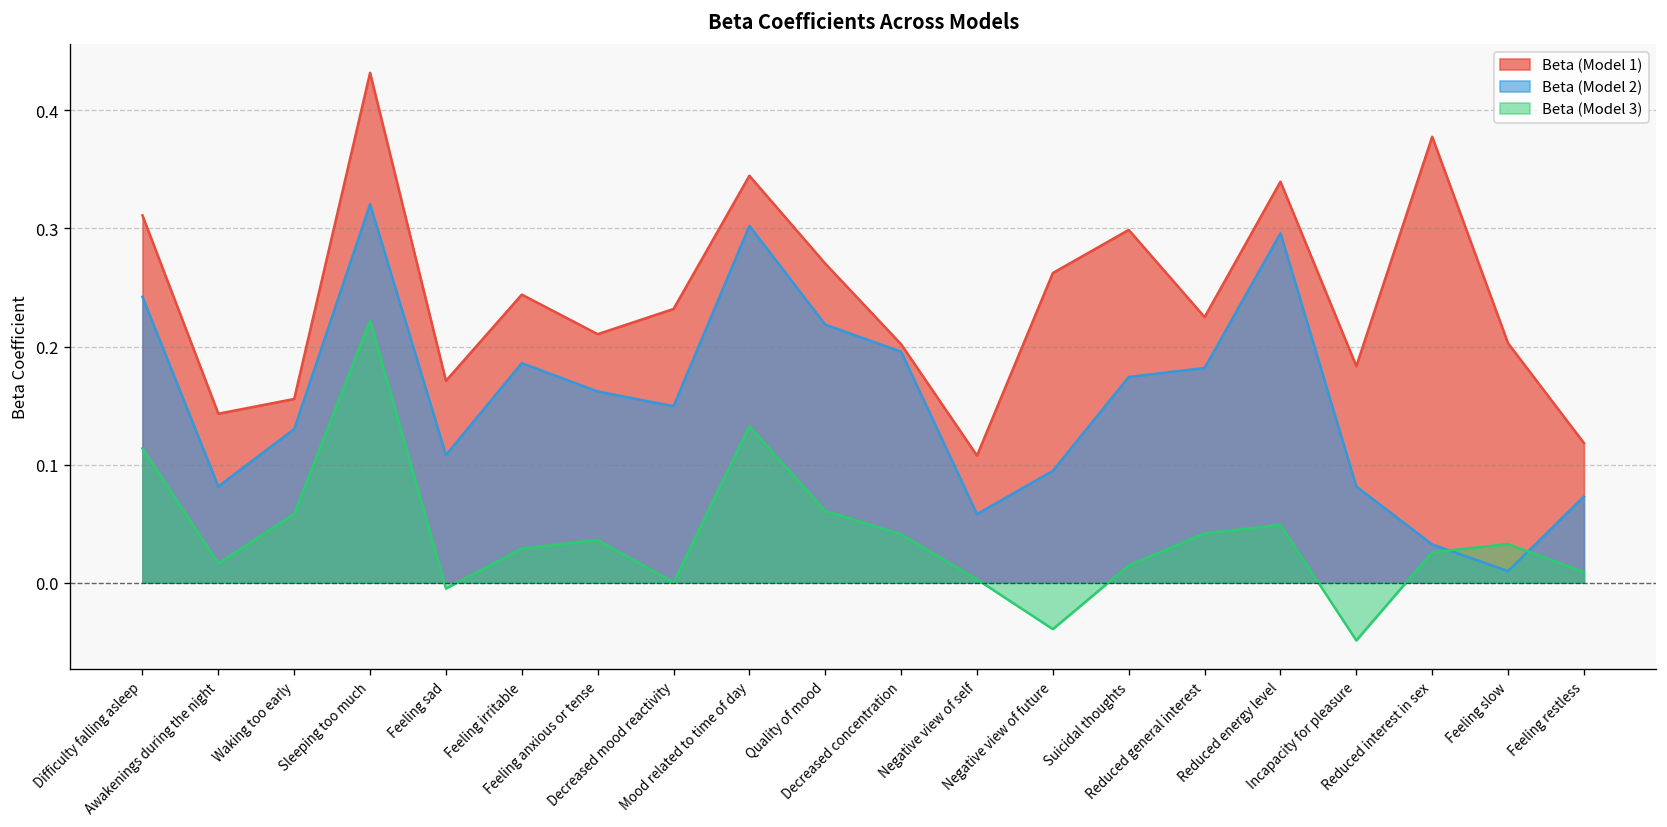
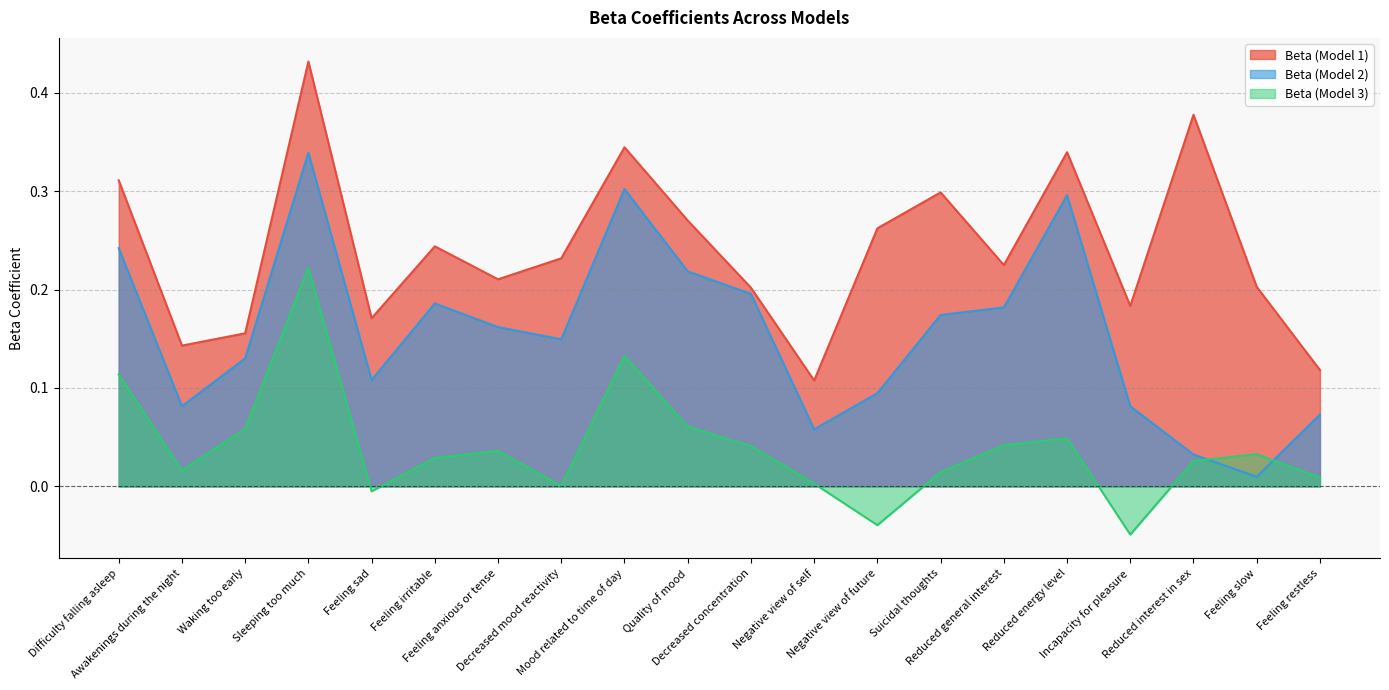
Beta (Model 2), Sleeping too much: 0.32 -> 0.34
